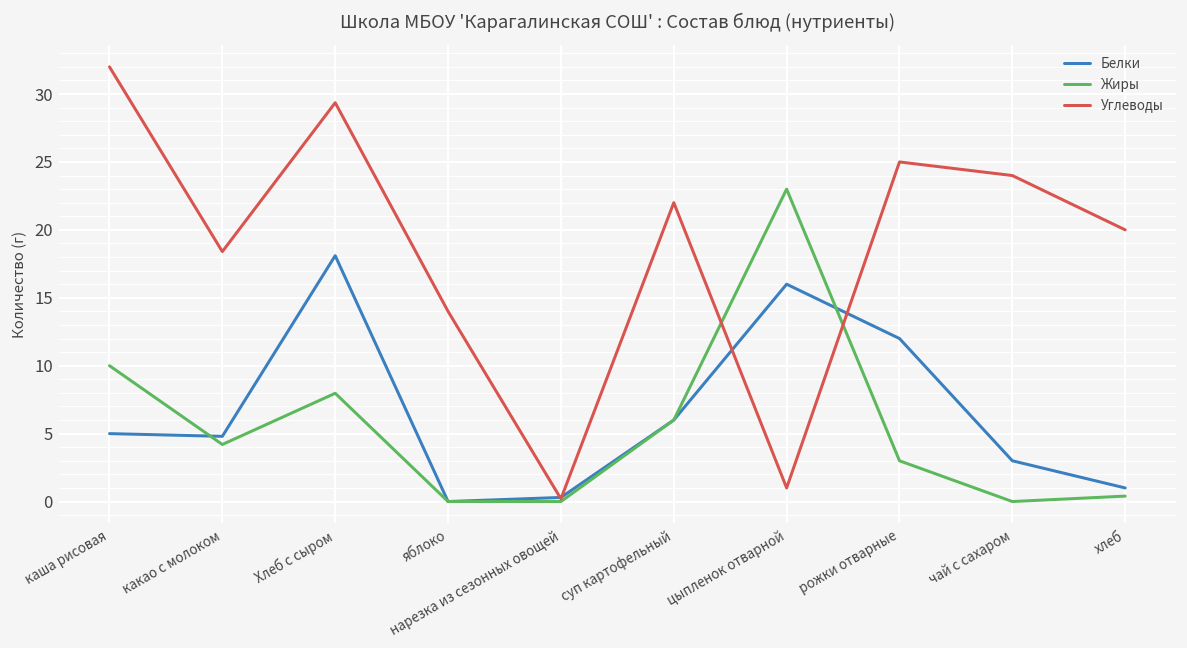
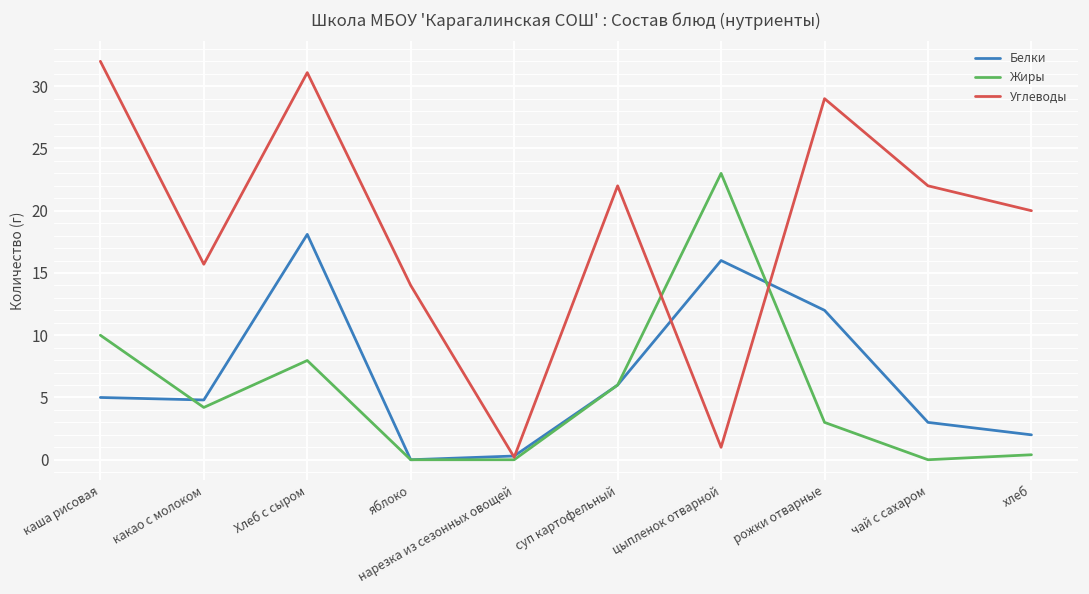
Углеводы, какао с молоком: 18.4 -> 15.7
Углеводы, Хлеб с сыром: 29.4 -> 31.1
Углеводы, рожки отварные: 25 -> 29
Углеводы, чай с сахаром: 24 -> 22
Белки, хлеб: 1 -> 2
